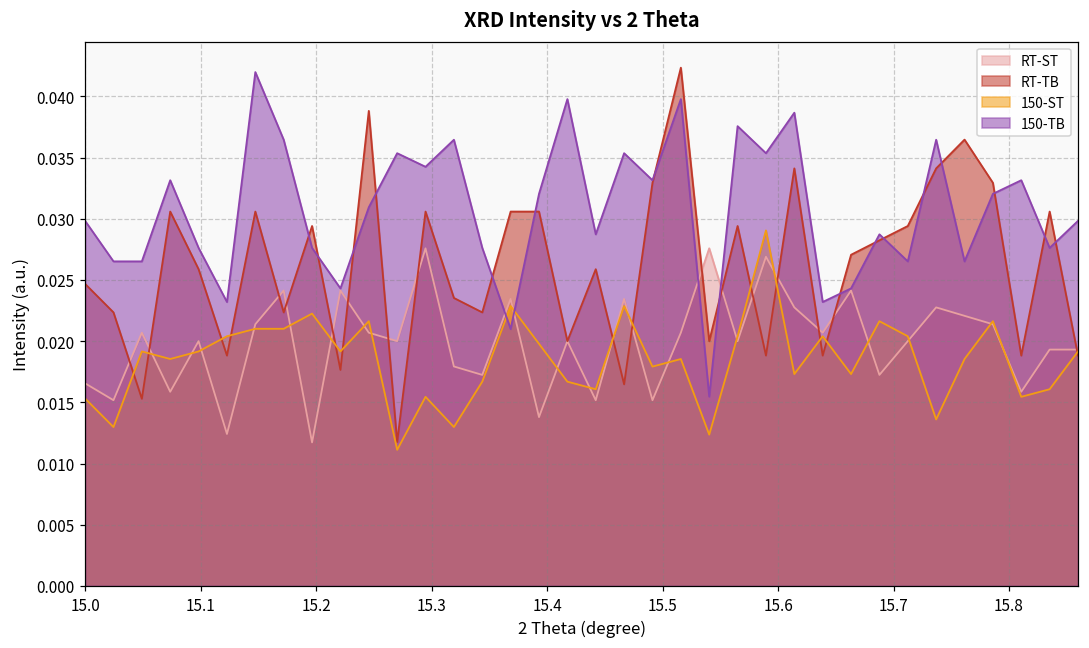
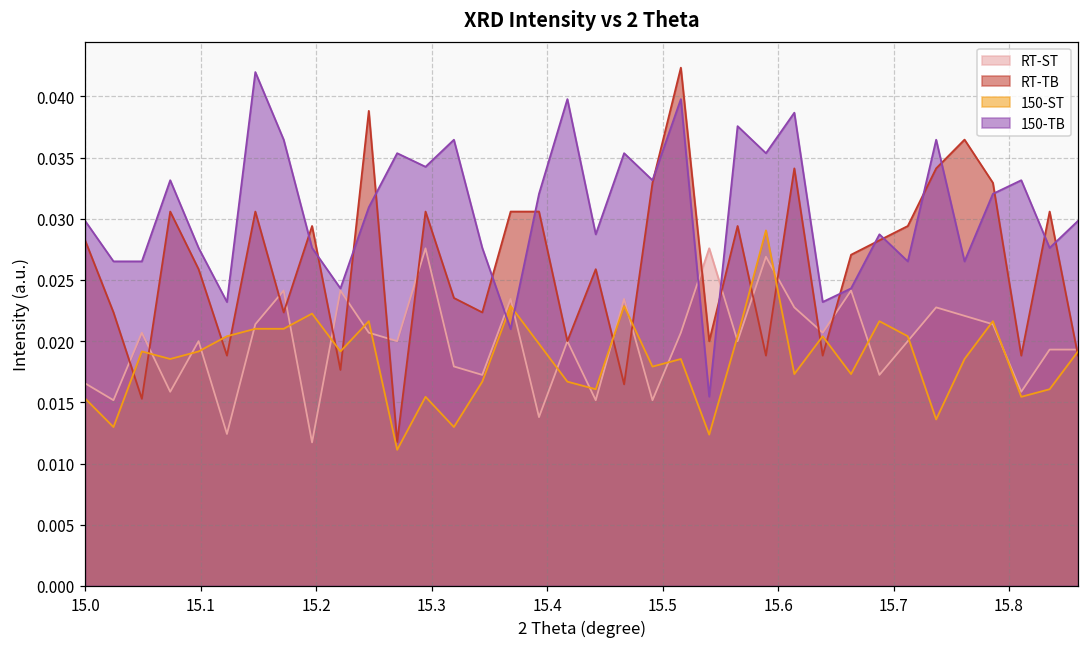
RT-TB, 15.0: 0.0247 -> 0.0282
